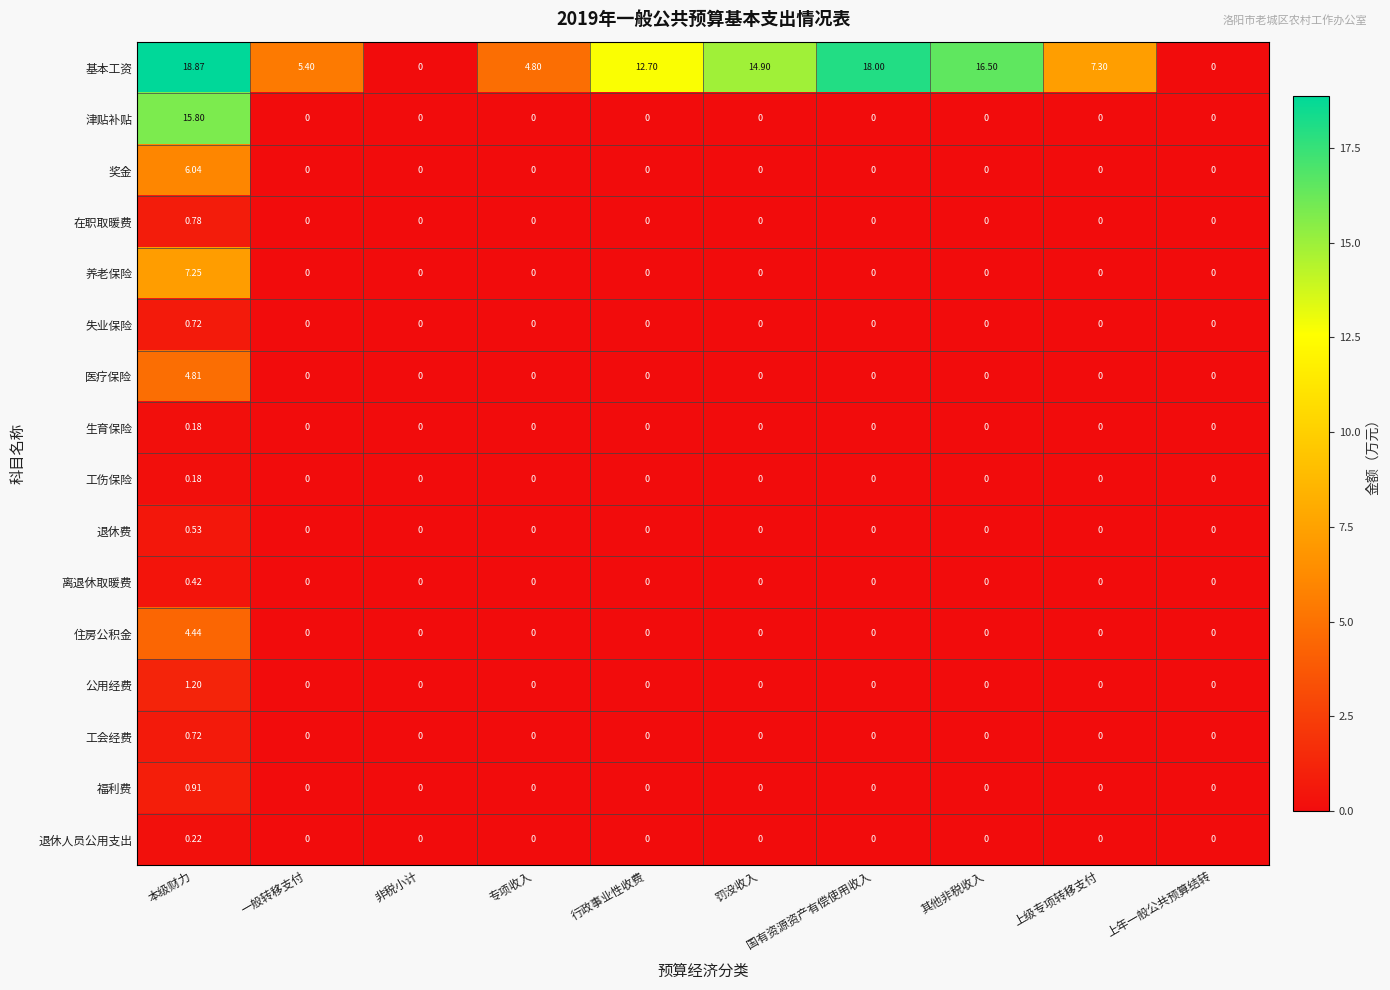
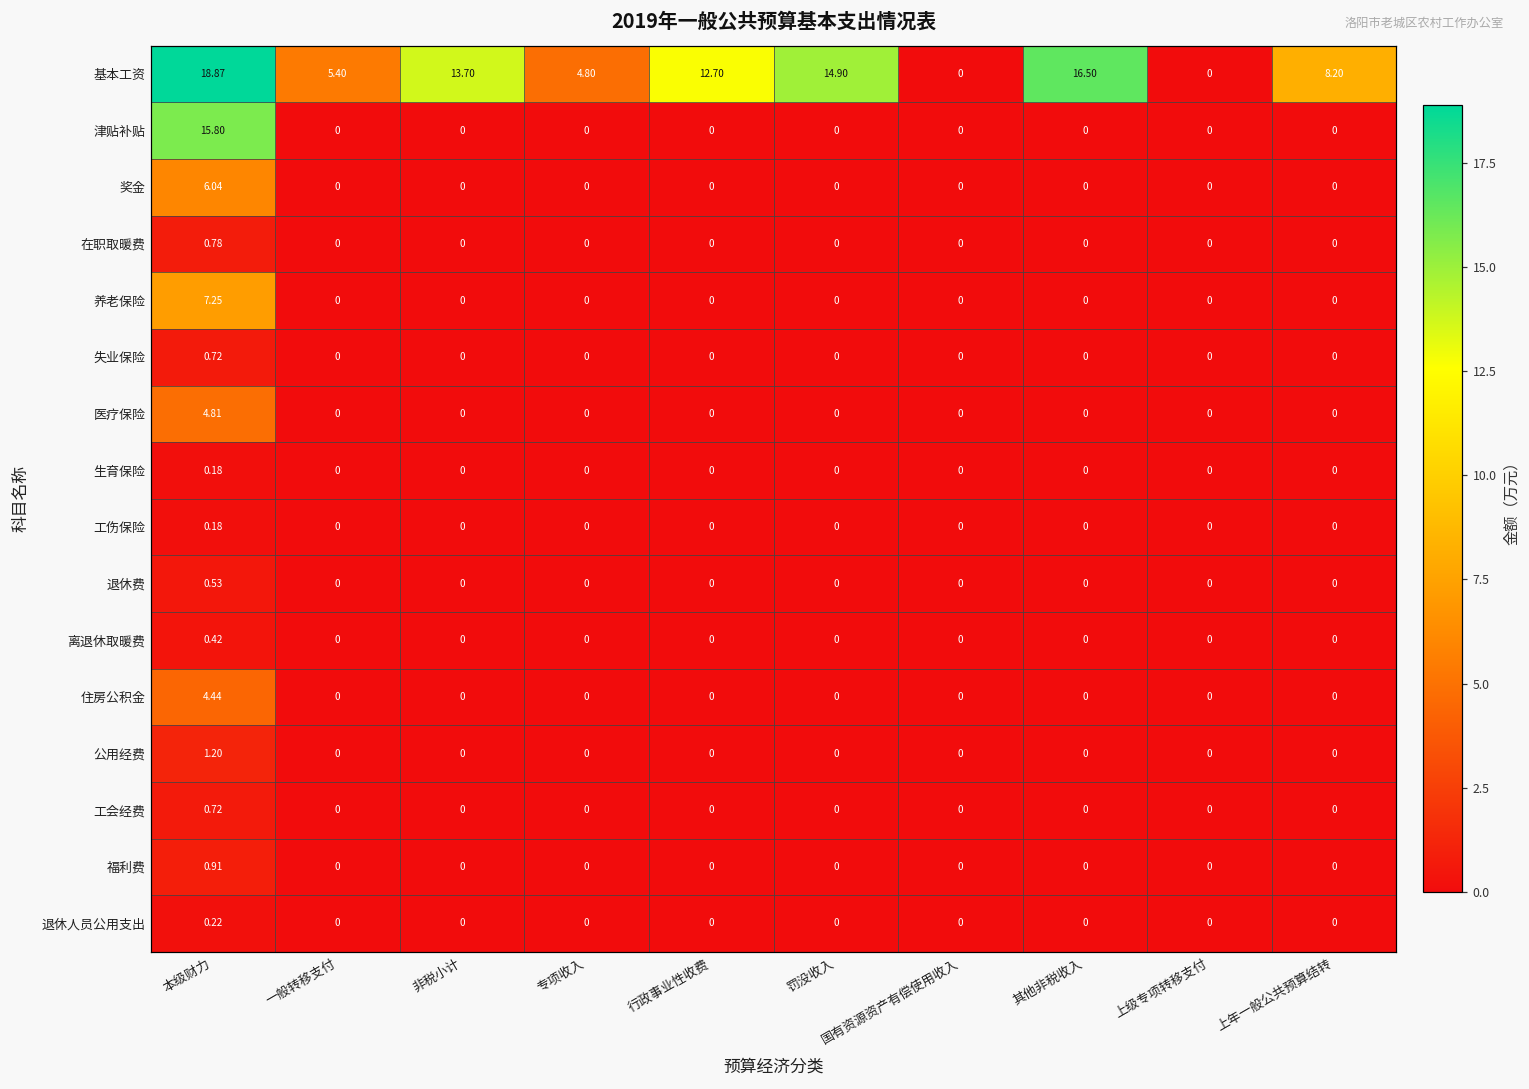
基本工资, 非税小计: 0 -> 13.70
基本工资, 国有资源资产有偿使用收入: 18.00 -> 0
基本工资, 上级专项转移支付: 7.30 -> 0
基本工资, 上年一般公共预算结转: 0 -> 8.20
